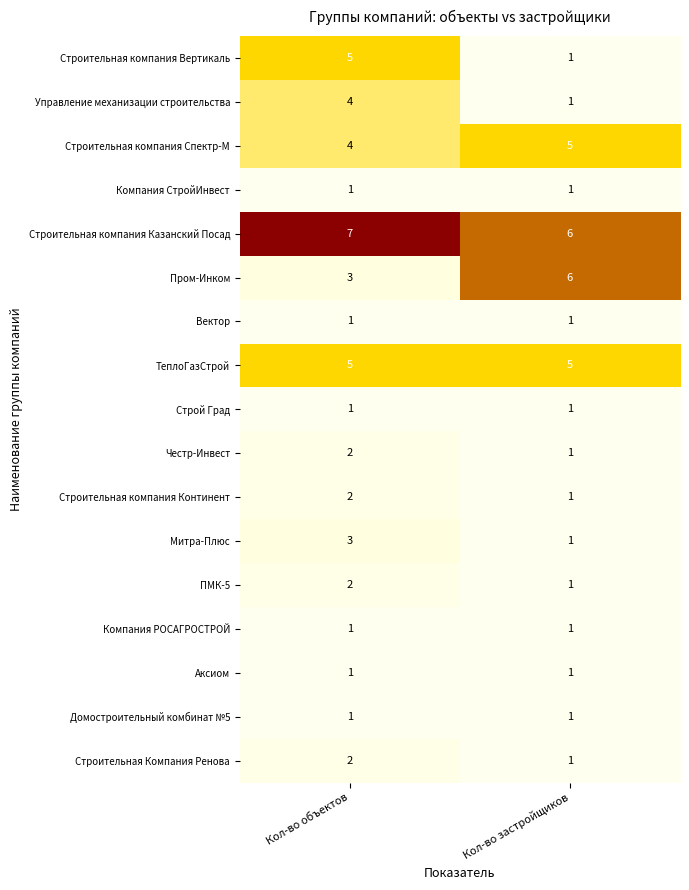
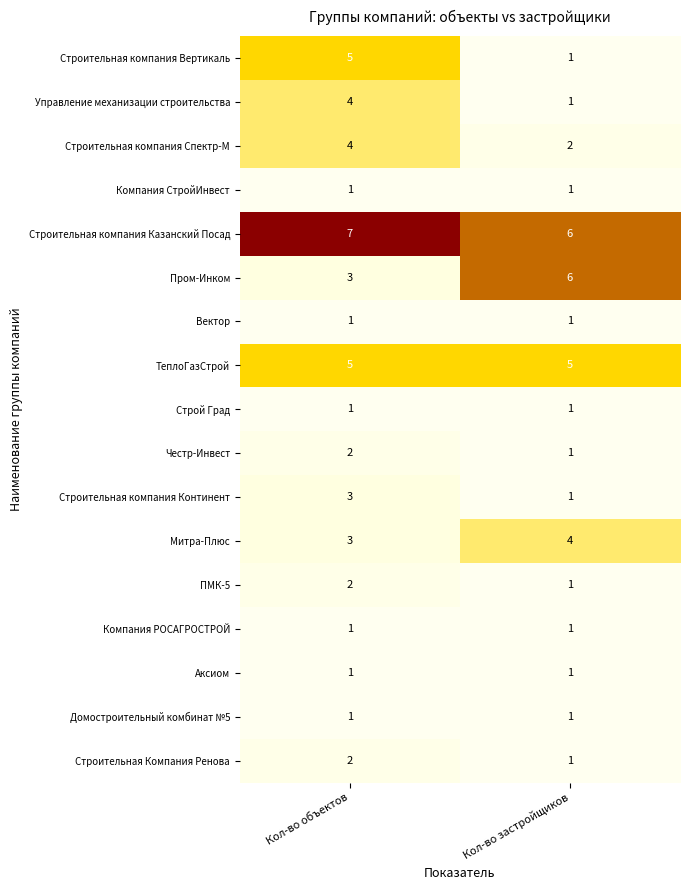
Строительная компания Спектр-М, Кол-во застройщиков: 5 -> 2
Строительная компания Континент, Кол-во объектов: 2 -> 3
Митра-Плюс, Кол-во застройщиков: 1 -> 4
